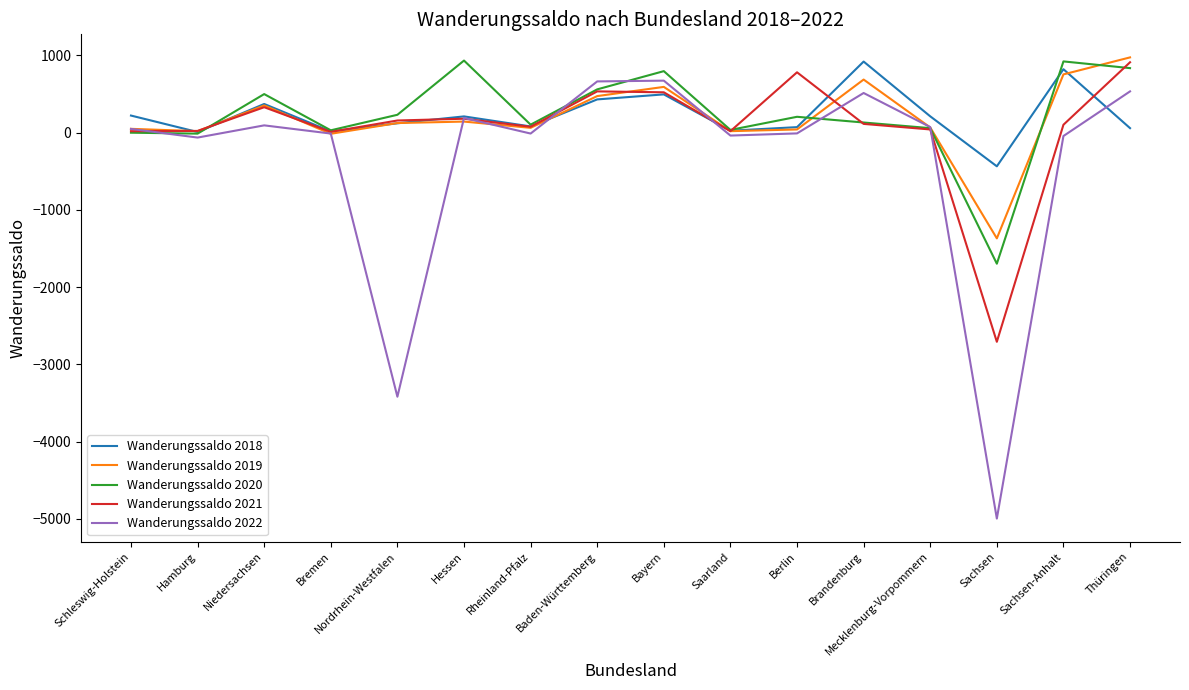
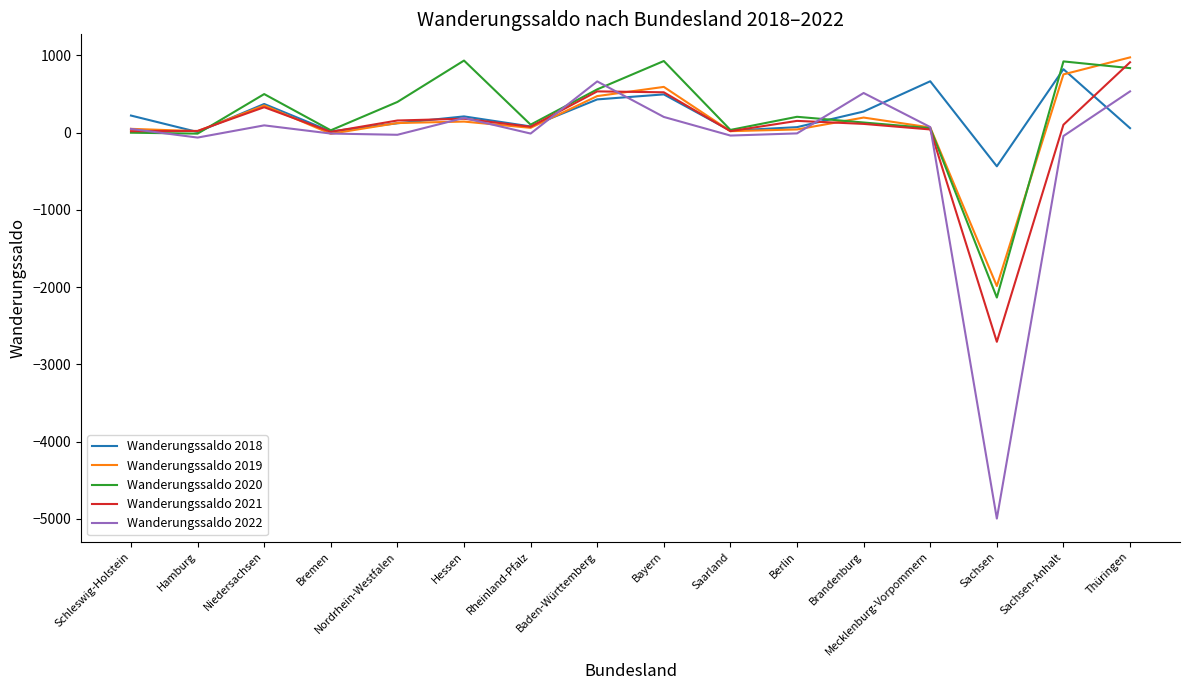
Wanderungssaldo 2020, Nordrhein-Westfalen: 200 -> 400
Wanderungssaldo 2022, Nordrhein-Westfalen: -3400 -> 0
Wanderungssaldo 2020, Bayern: 800 -> 900
Wanderungssaldo 2022, Bayern: 700 -> 200
Wanderungssaldo 2021, Berlin: 800 -> 200
Wanderungssaldo 2018, Brandenburg: 900 -> 300
Wanderungssaldo 2019, Brandenburg: 700 -> 200
Wanderungssaldo 2018, Mecklenburg-Vorpommern: 200 -> 700
Wanderungssaldo 2019, Sachsen: -1400 -> -2000
Wanderungssaldo 2020, Sachsen: -1700 -> -2100
